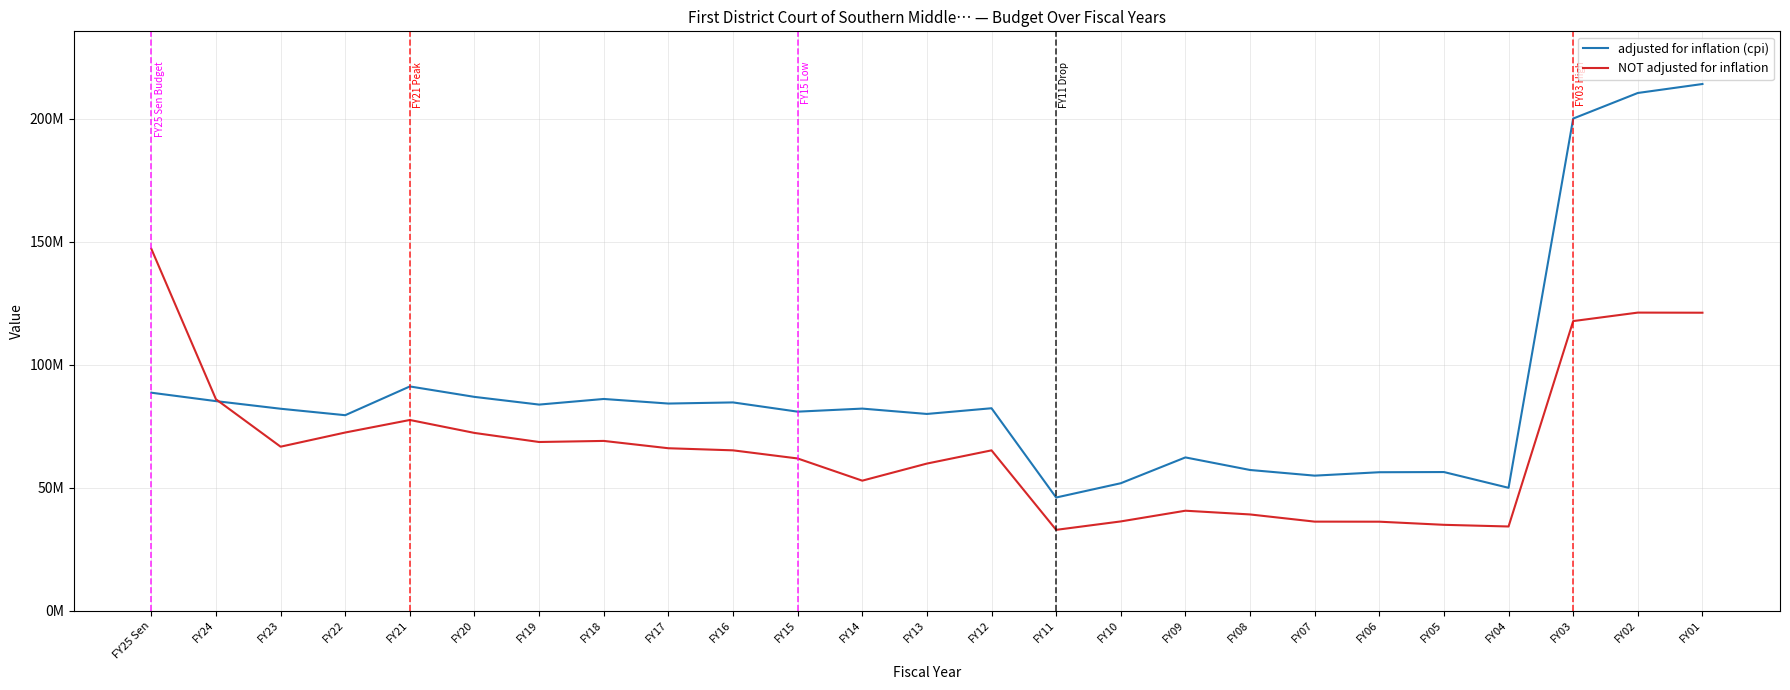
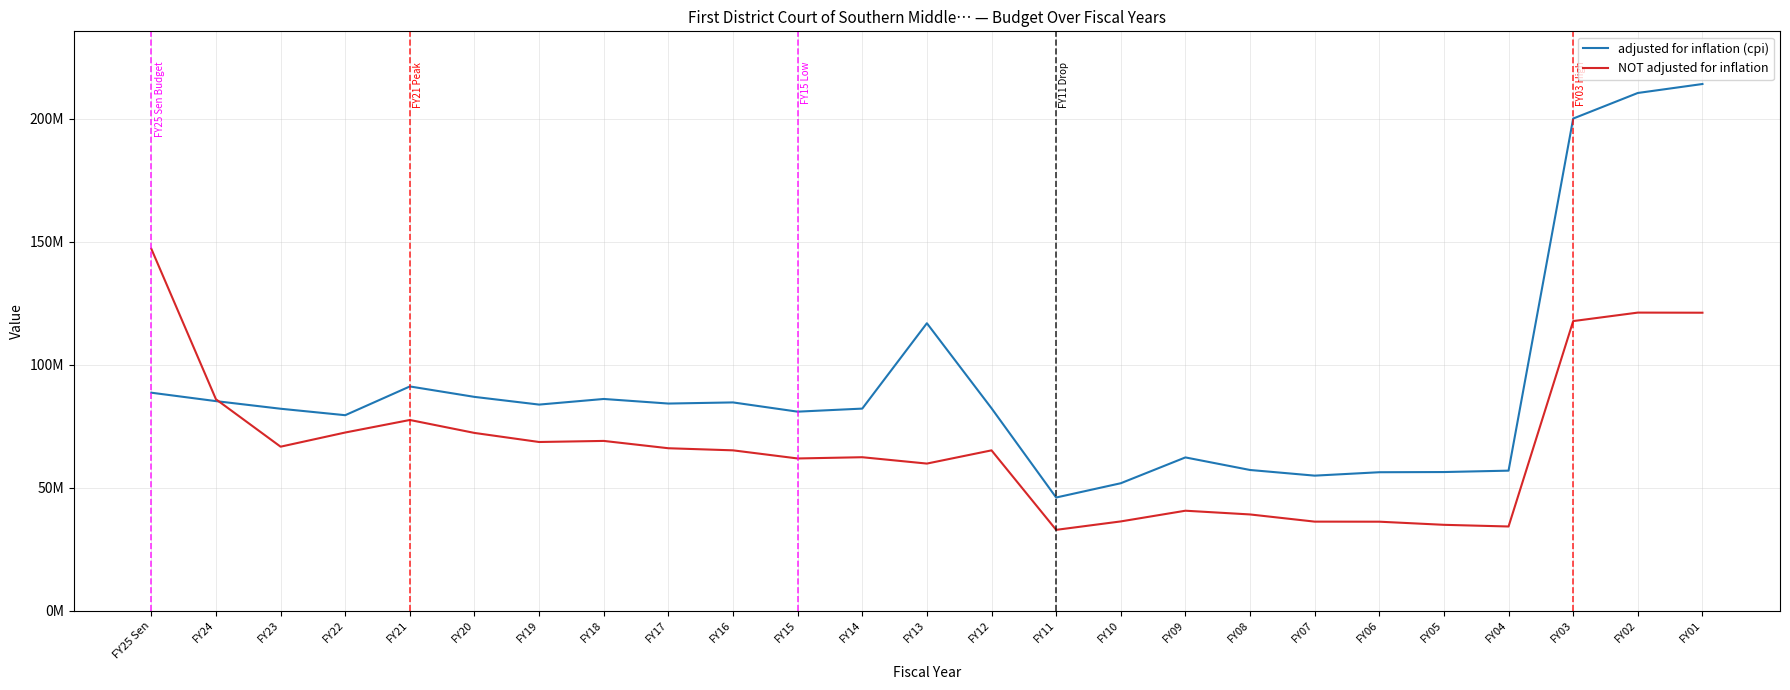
NOT adjusted for inflation, FY14: 53000000 -> 62000000
adjusted for inflation (cpi), FY13: 80000000 -> 117000000
adjusted for inflation (cpi), FY04: 50000000 -> 57000000
